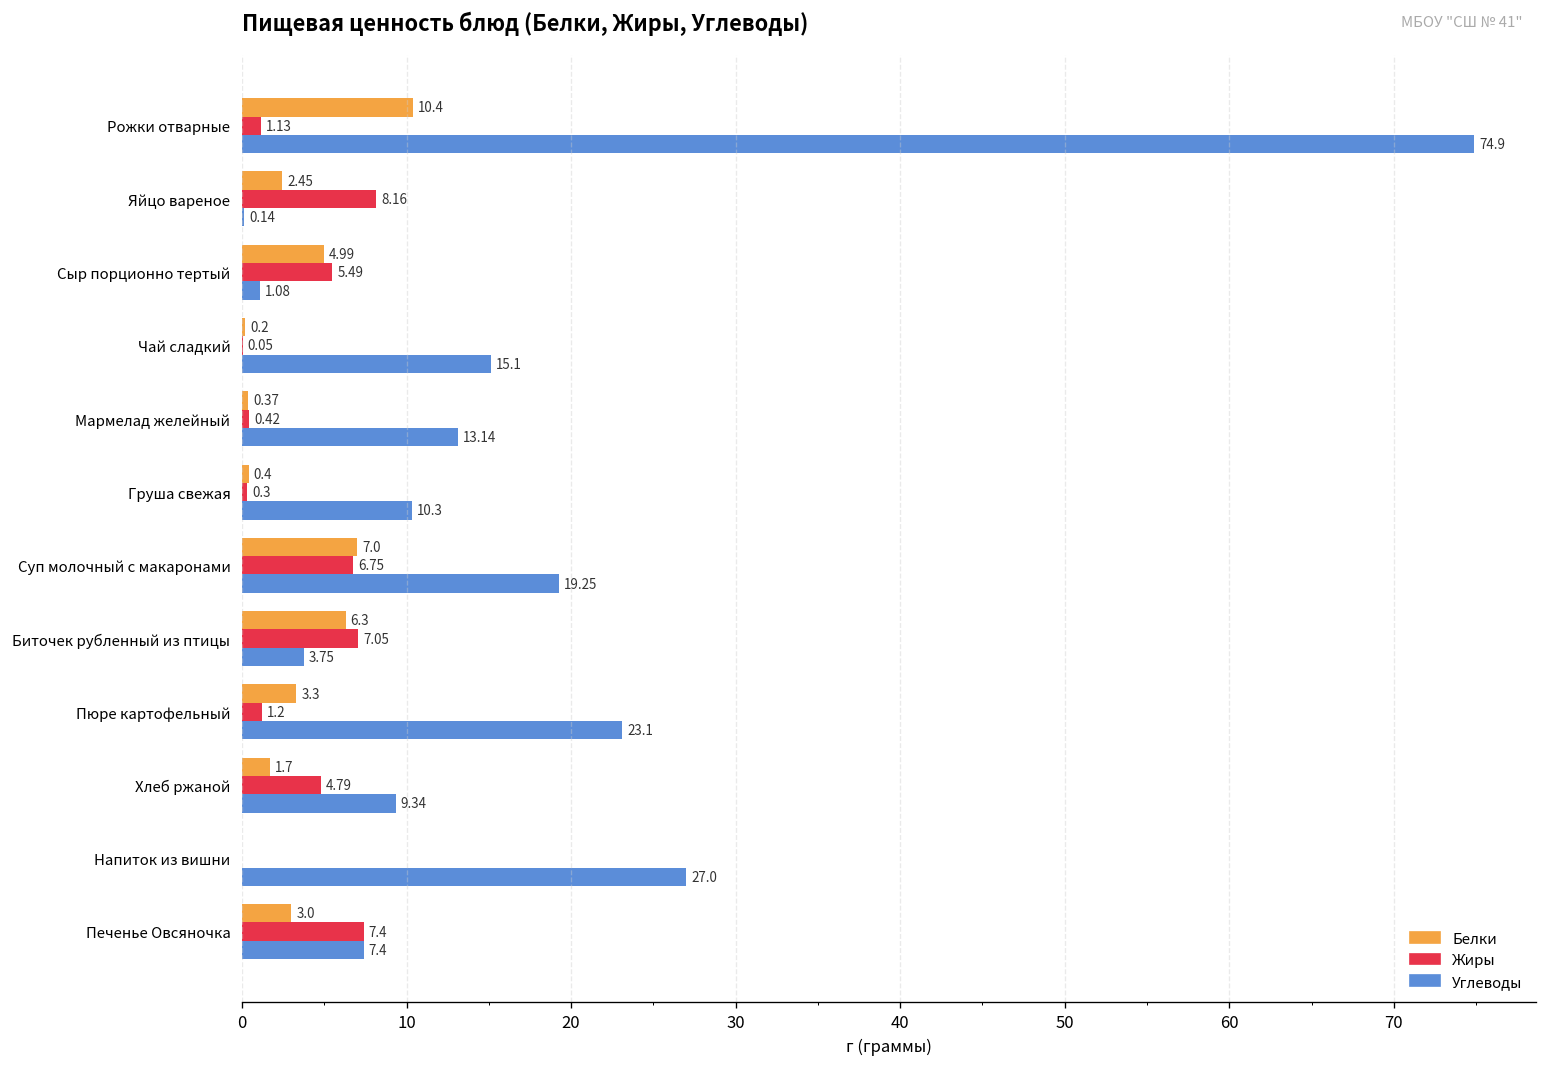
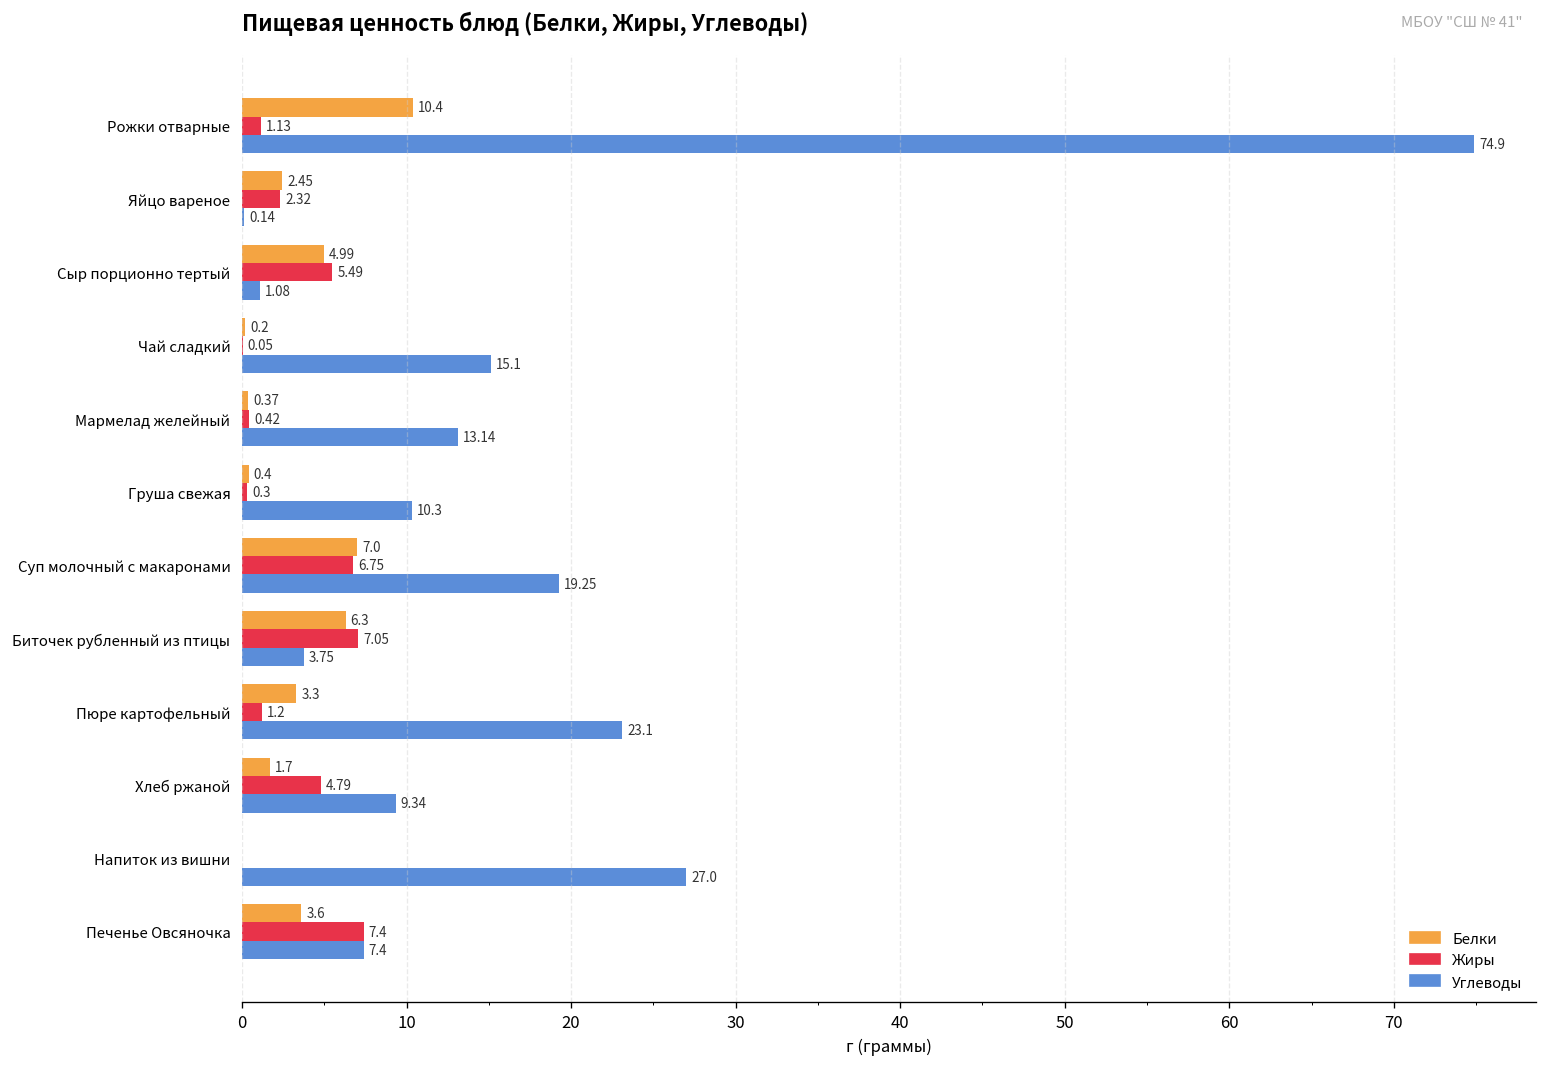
Жиры, Яйцо вареное: 8.16 -> 2.32
Белки, Печенье Овсяночка: 3.0 -> 3.6
